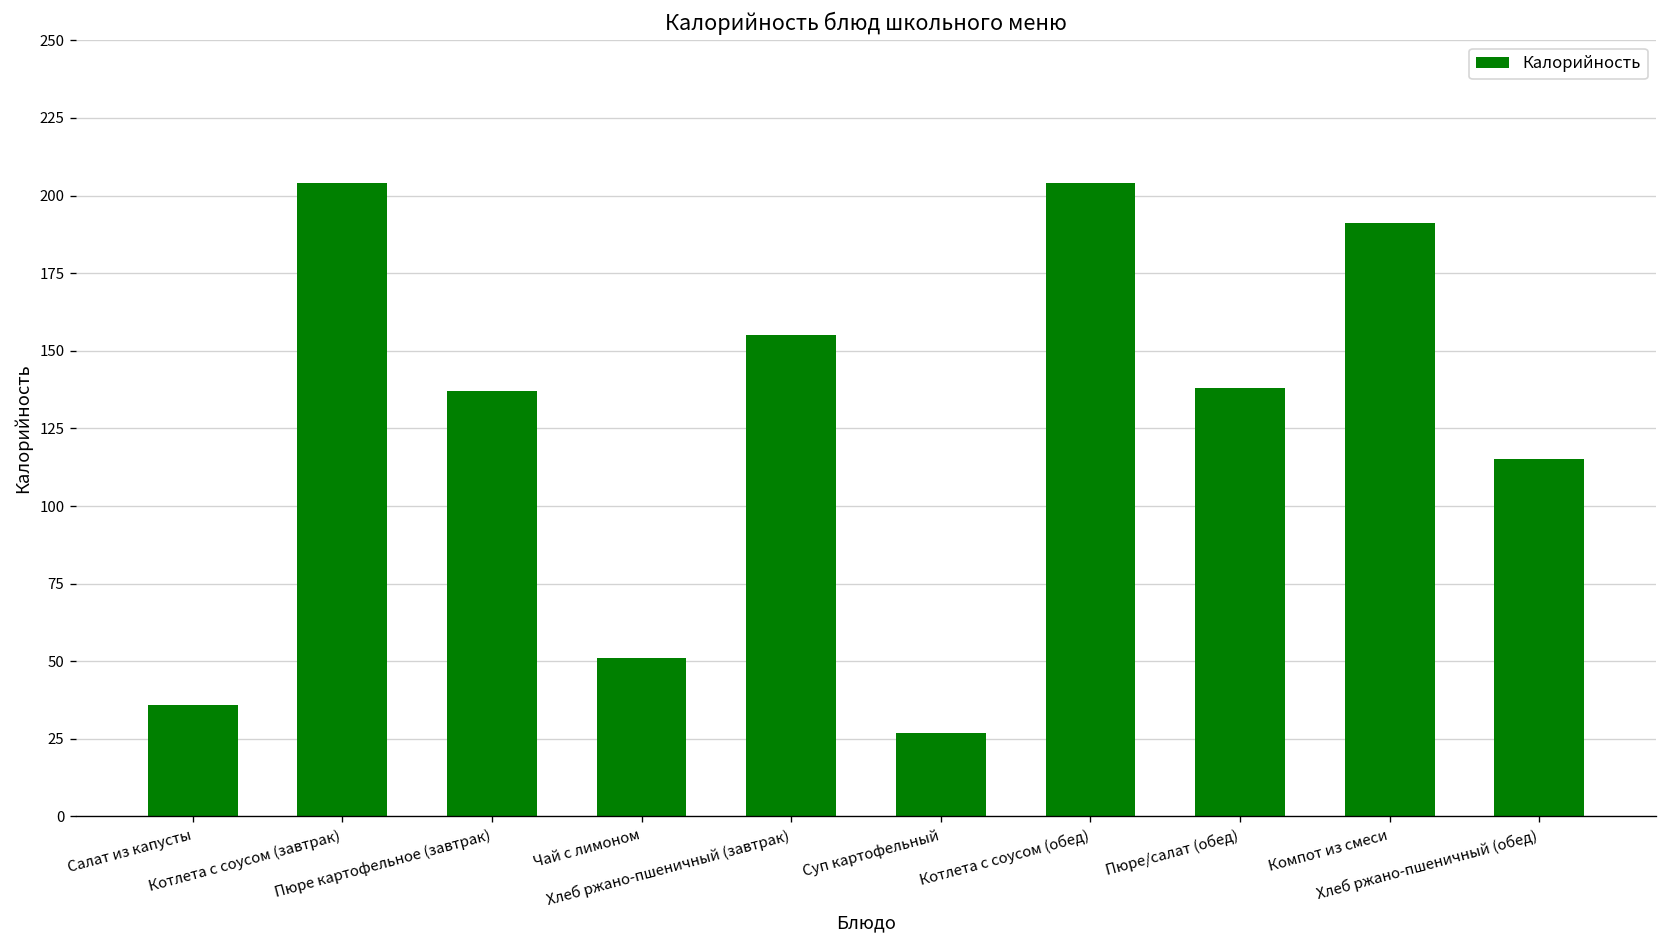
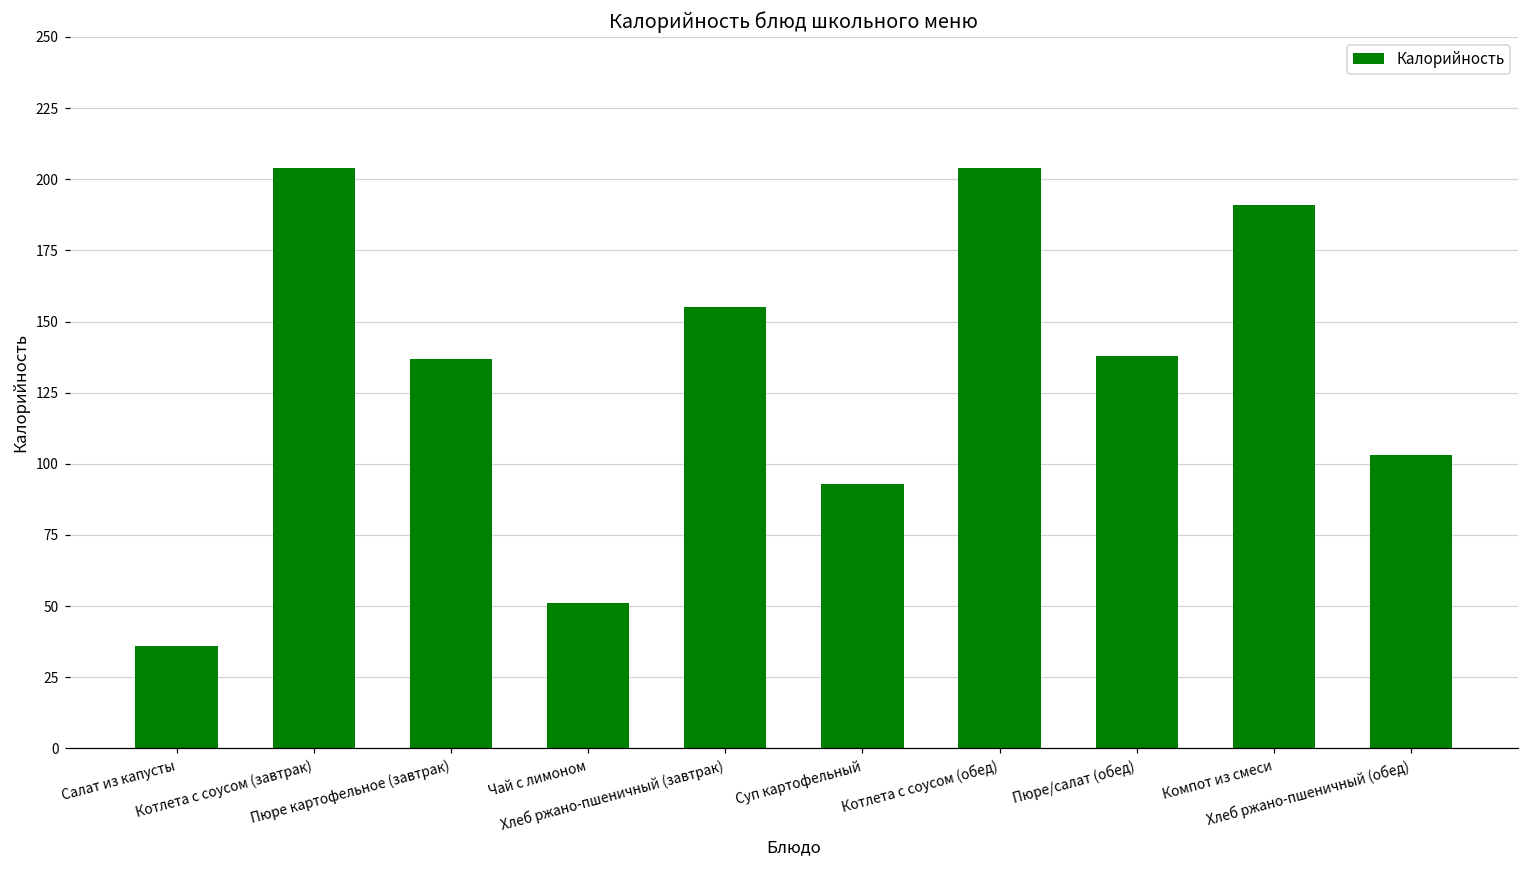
Суп картофельный: 27 -> 93
Хлеб ржано-пшеничный (обед): 115 -> 103
